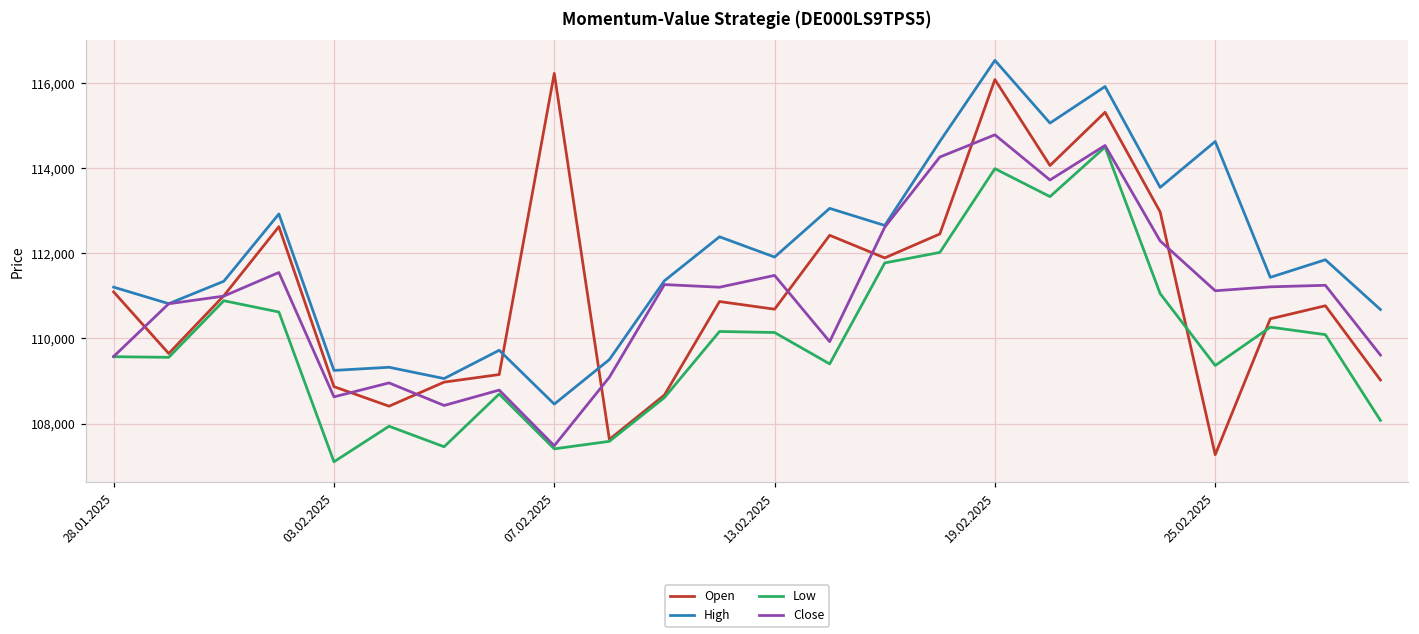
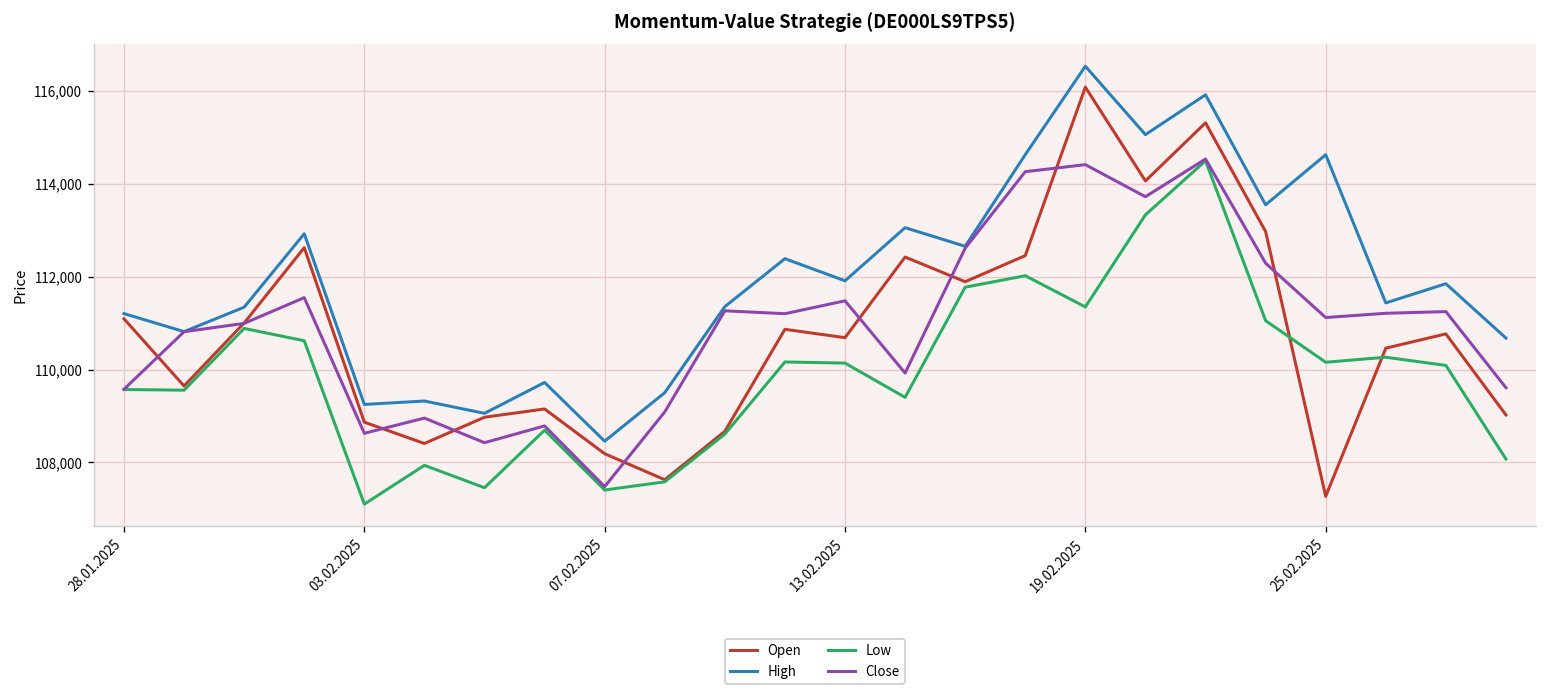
Open, 07.02.2025: 116,200 -> 108,200
Low, 19.02.2025: 114,000 -> 111,300
Close, 19.02.2025: 114,800 -> 114,400
Low, 25.02.2025: 109,400 -> 110,200
